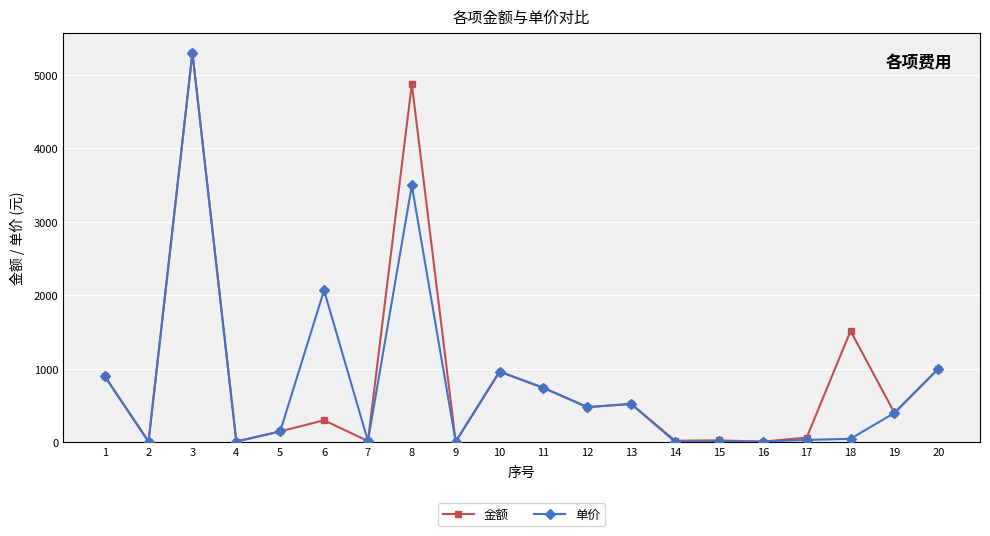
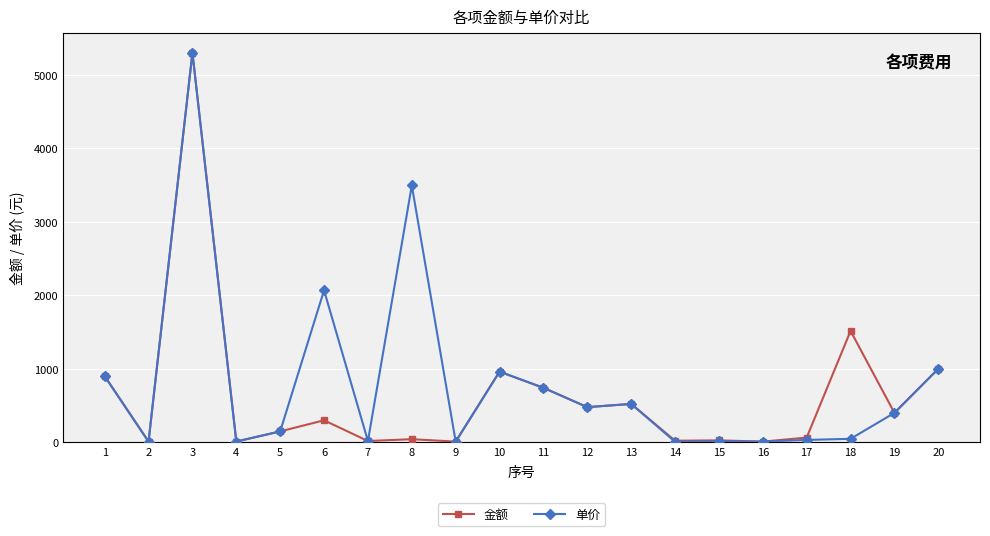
金额, 8: 4900 -> 0
